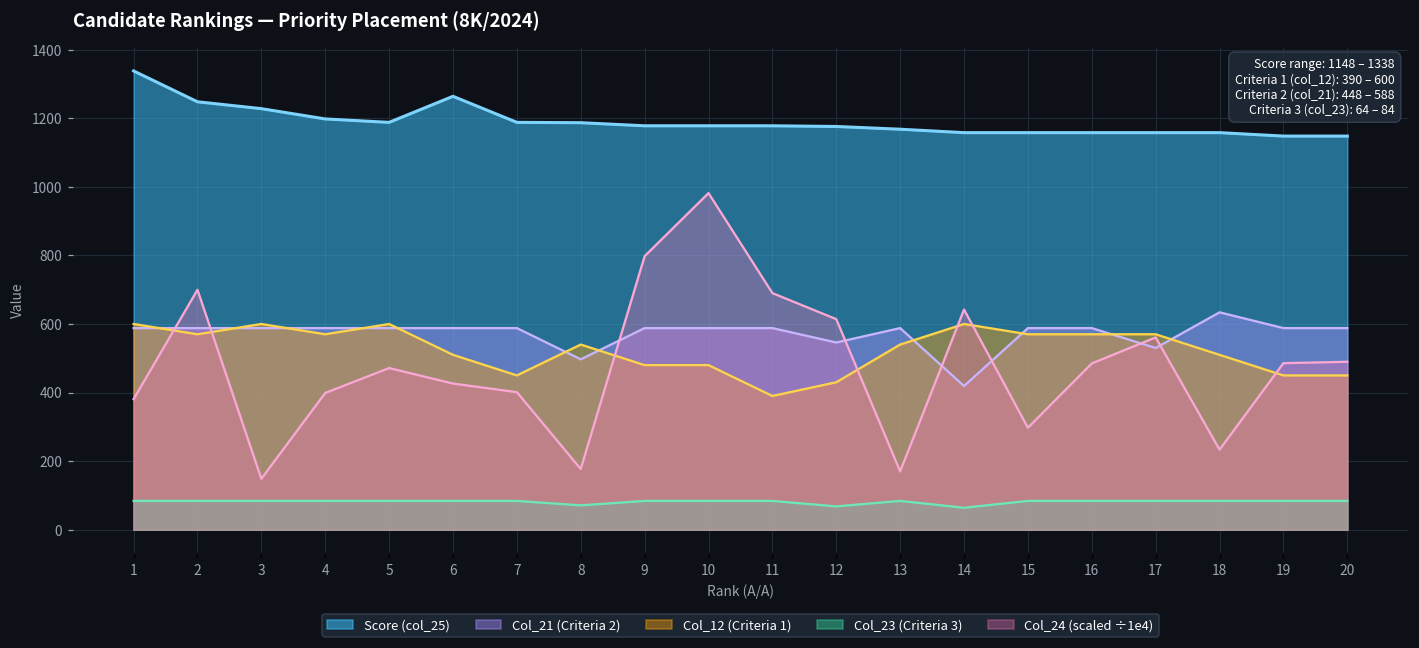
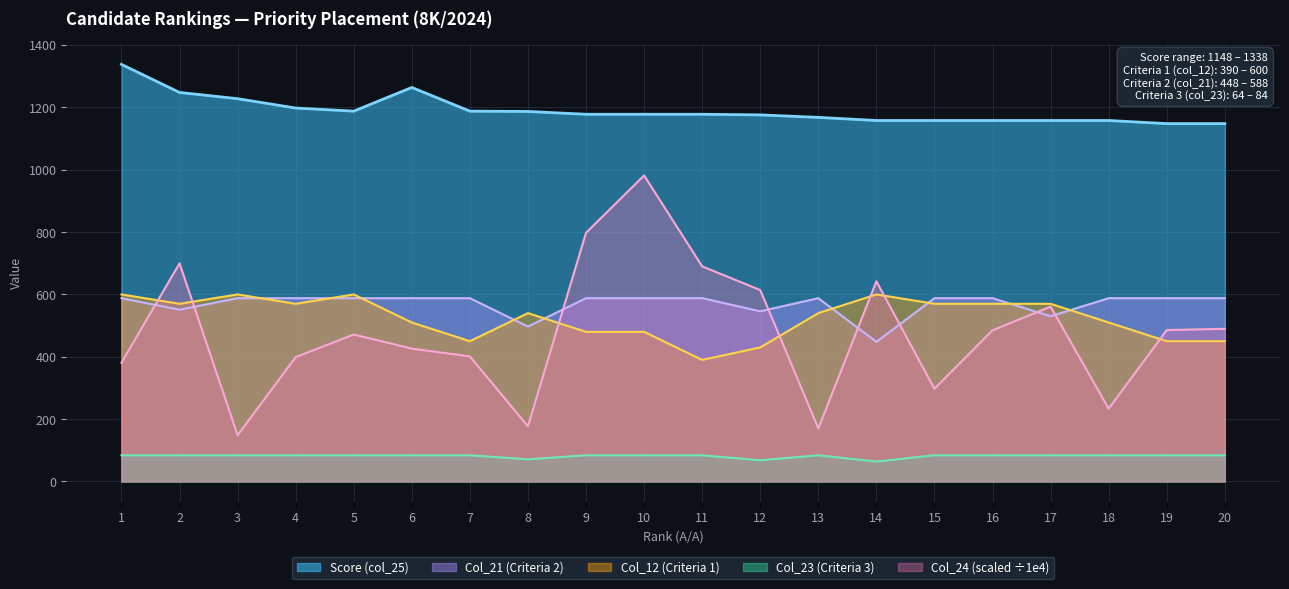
Col_21 (Criteria 2), 2: 590 -> 550
Col_21 (Criteria 2), 14: 420 -> 450
Col_21 (Criteria 2), 18: 630 -> 590
